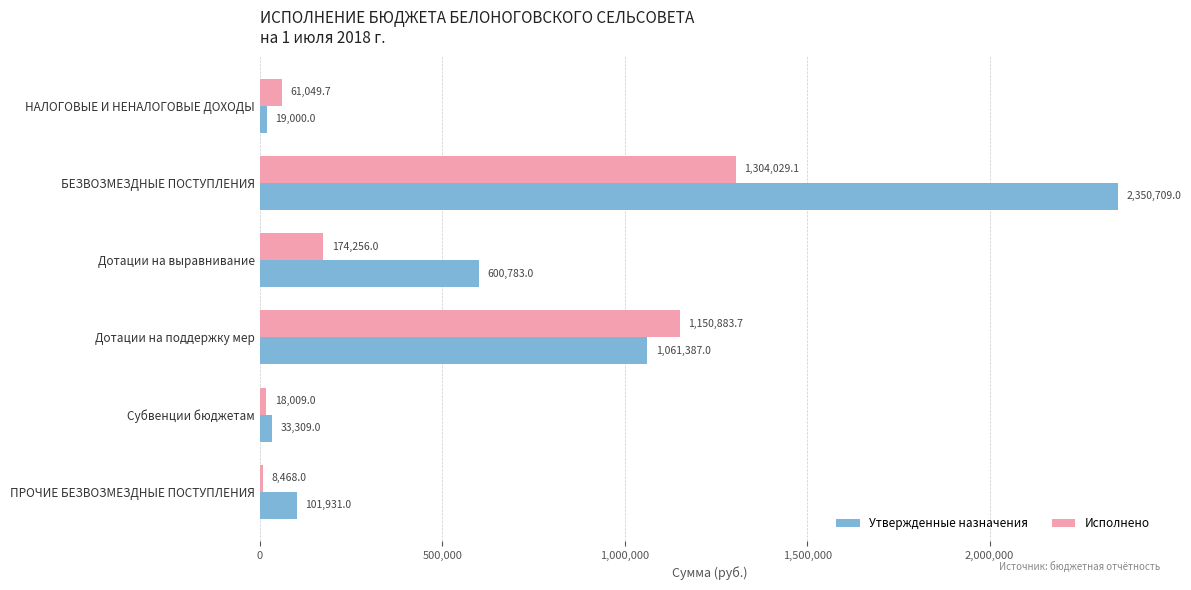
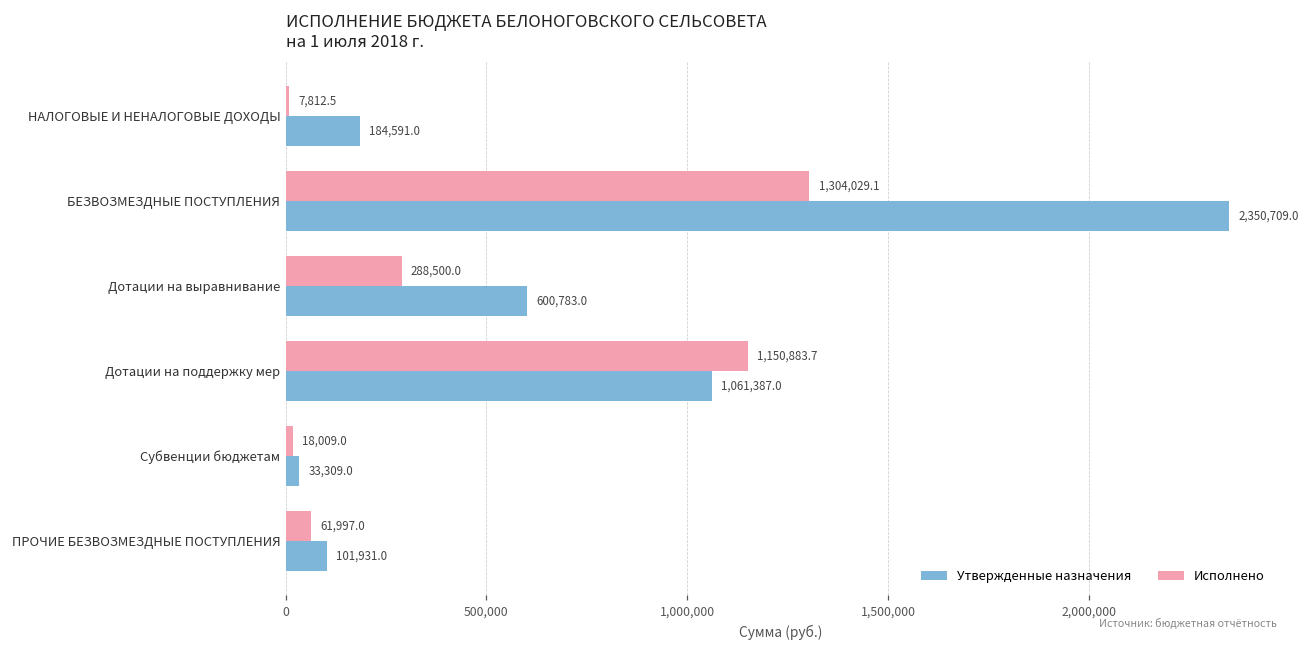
Исполнено, НАЛОГОВЫЕ И НЕНАЛОГОВЫЕ ДОХОДЫ: 61,049.7 -> 7,812.5
Утвержденные назначения, НАЛОГОВЫЕ И НЕНАЛОГОВЫЕ ДОХОДЫ: 19,000.0 -> 184,591.0
Исполнено, Дотации на выравнивание: 174,256.0 -> 288,500.0
Исполнено, ПРОЧИЕ БЕЗВОЗМЕЗДНЫЕ ПОСТУПЛЕНИЯ: 8,468.0 -> 61,997.0
